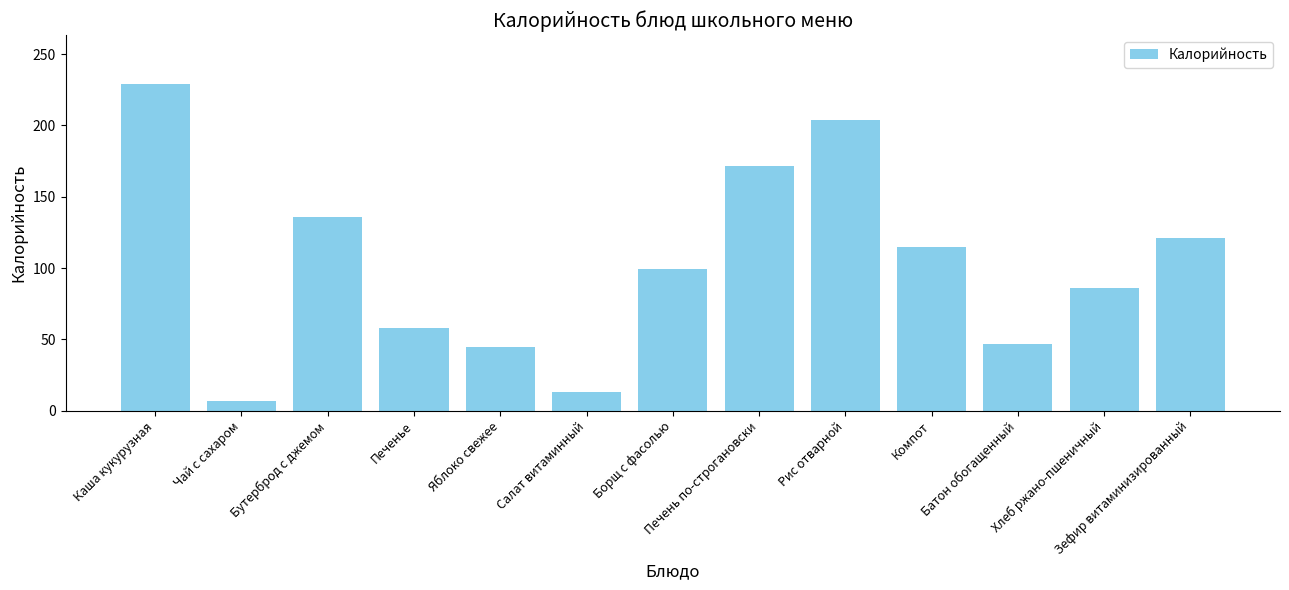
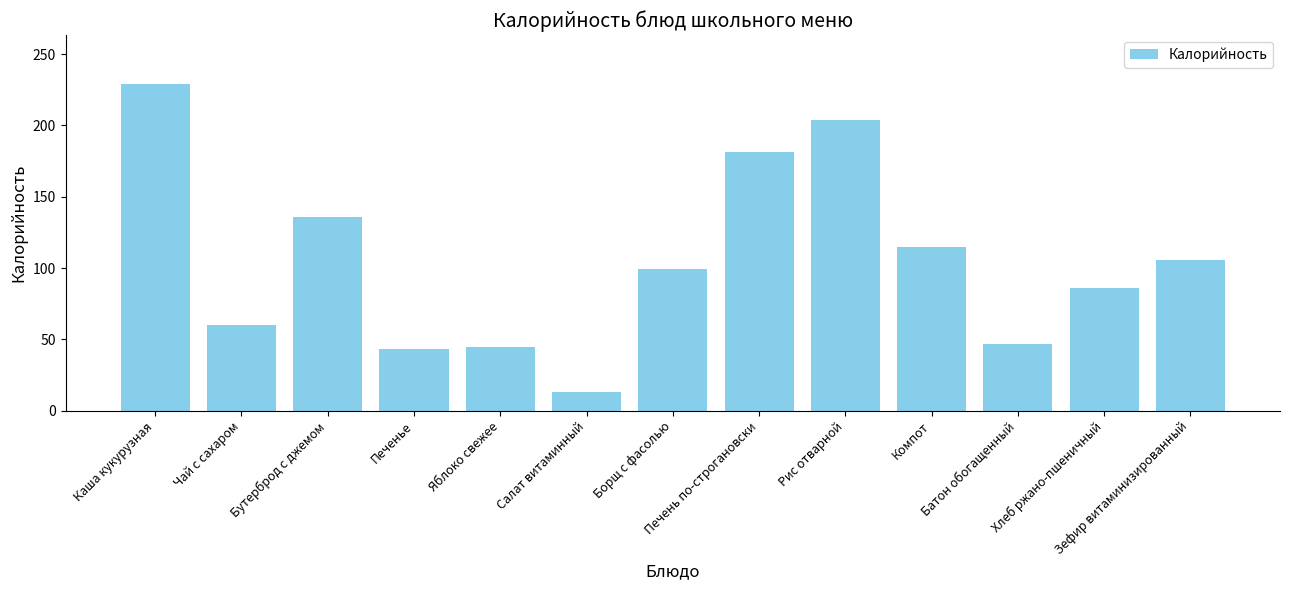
Чай с сахаром: 7 -> 60
Печенье: 58 -> 43
Печень по-строгановски: 171 -> 182
Зефир витаминизированный: 121 -> 106
